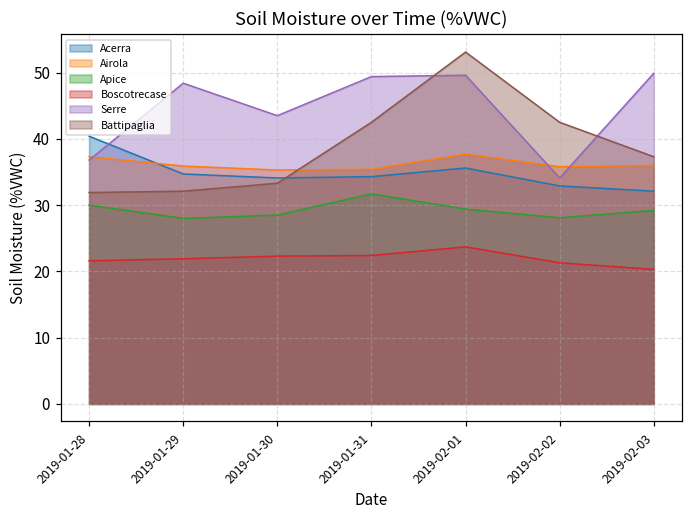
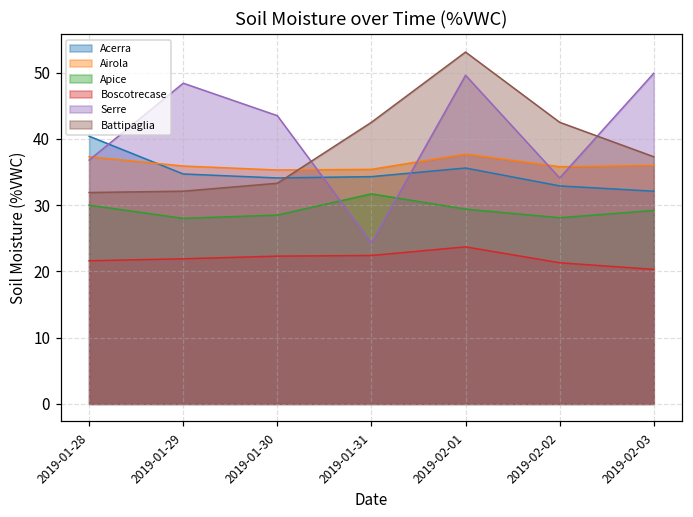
Serre, 2019-01-31: 49 -> 24
